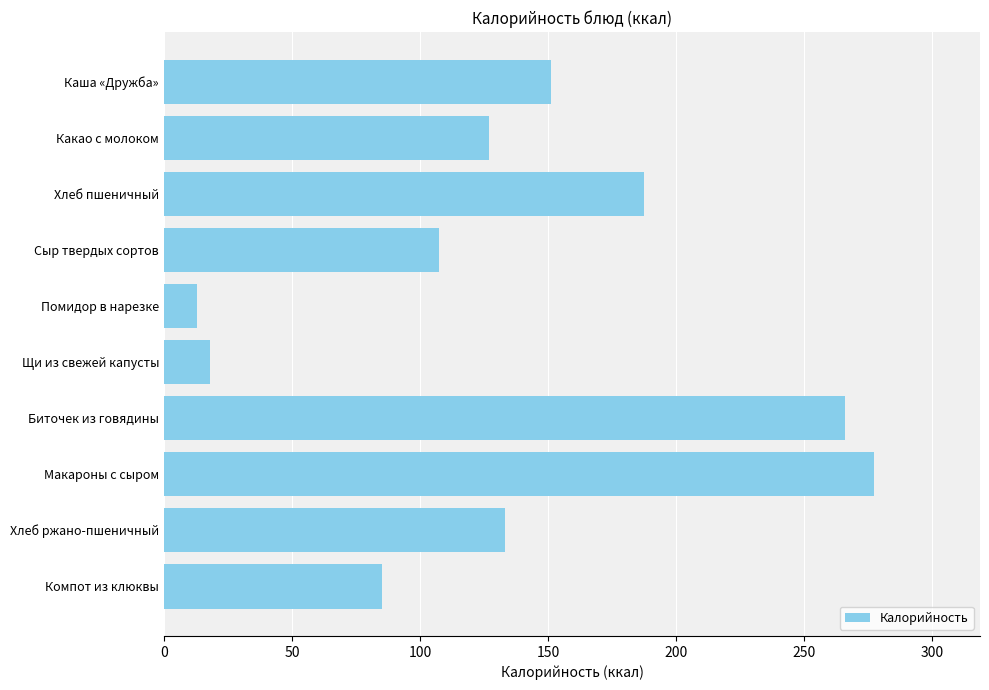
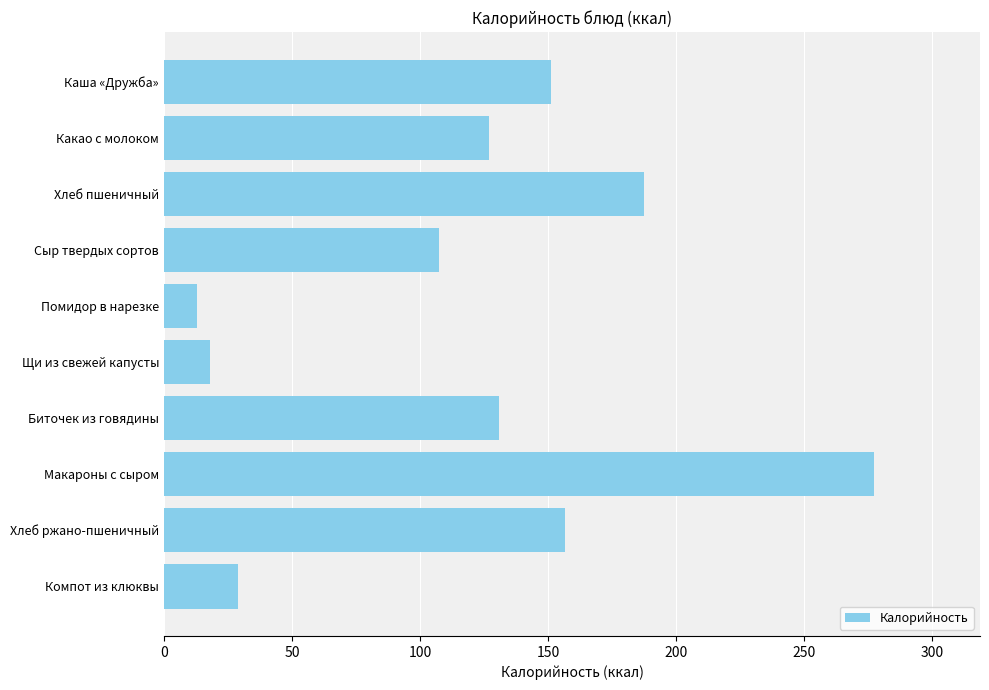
Биточек из говядины: 266 -> 131
Хлеб ржано-пшеничный: 133 -> 157
Компот из клюквы: 85 -> 29
